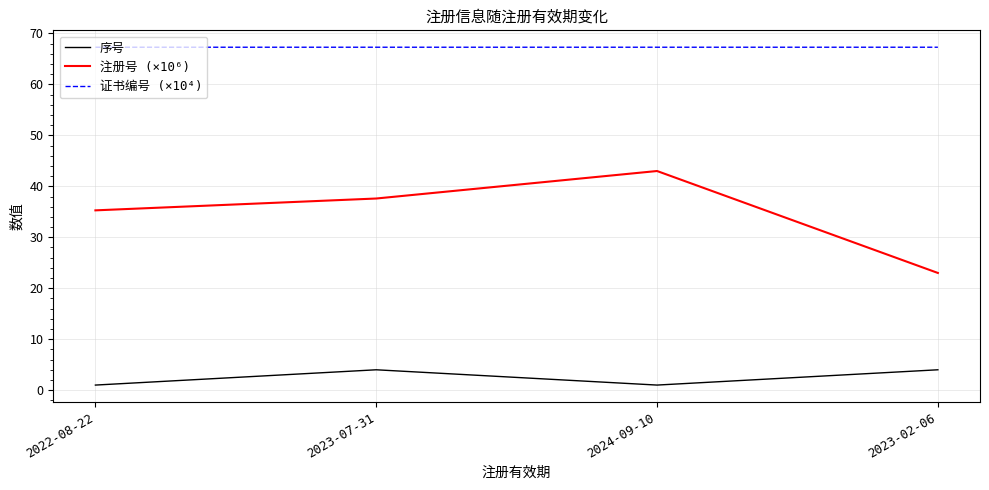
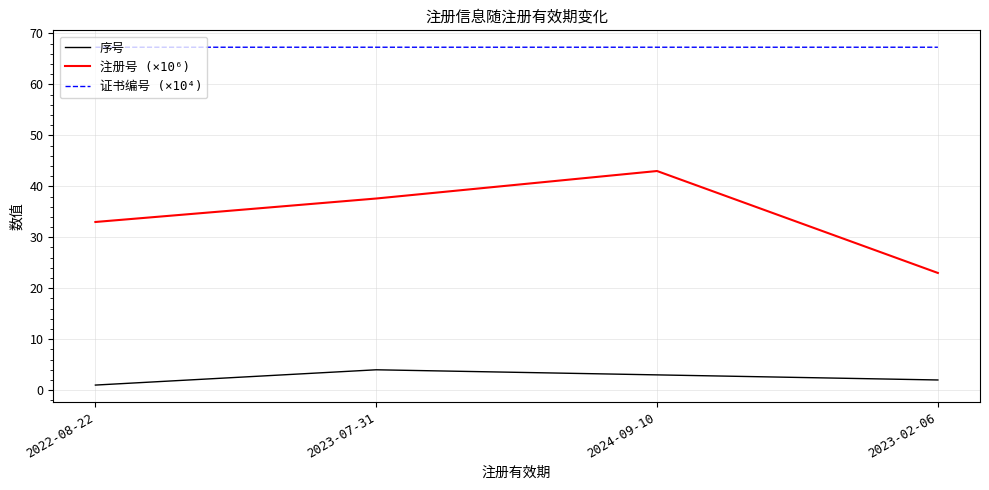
注册号 (×10⁶), 2022-08-22: 35 -> 33
序号, 2024-09-10: 1 -> 3
序号, 2023-02-06: 4 -> 2
